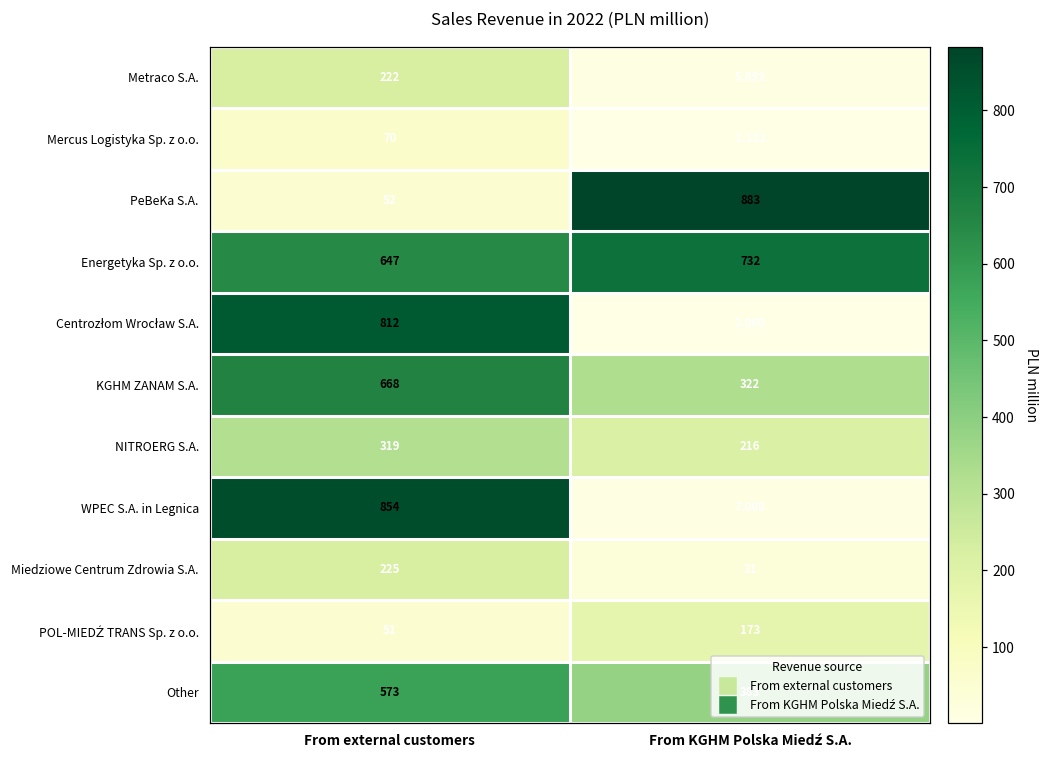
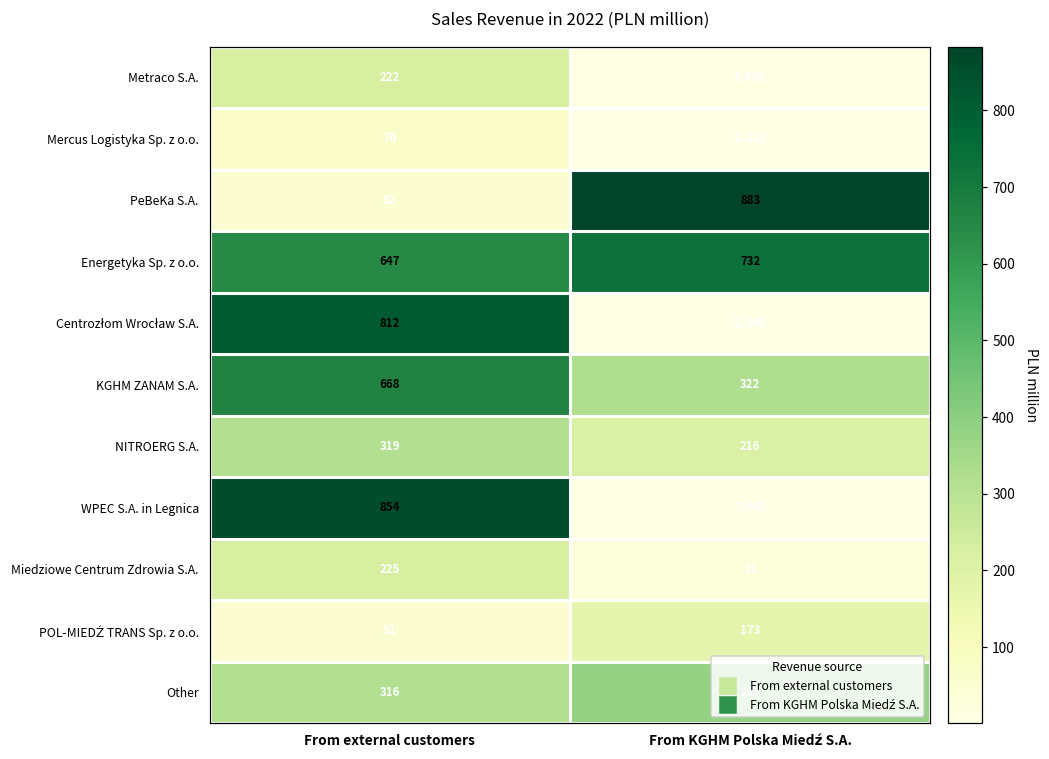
Other, From external customers: 573 -> 316
